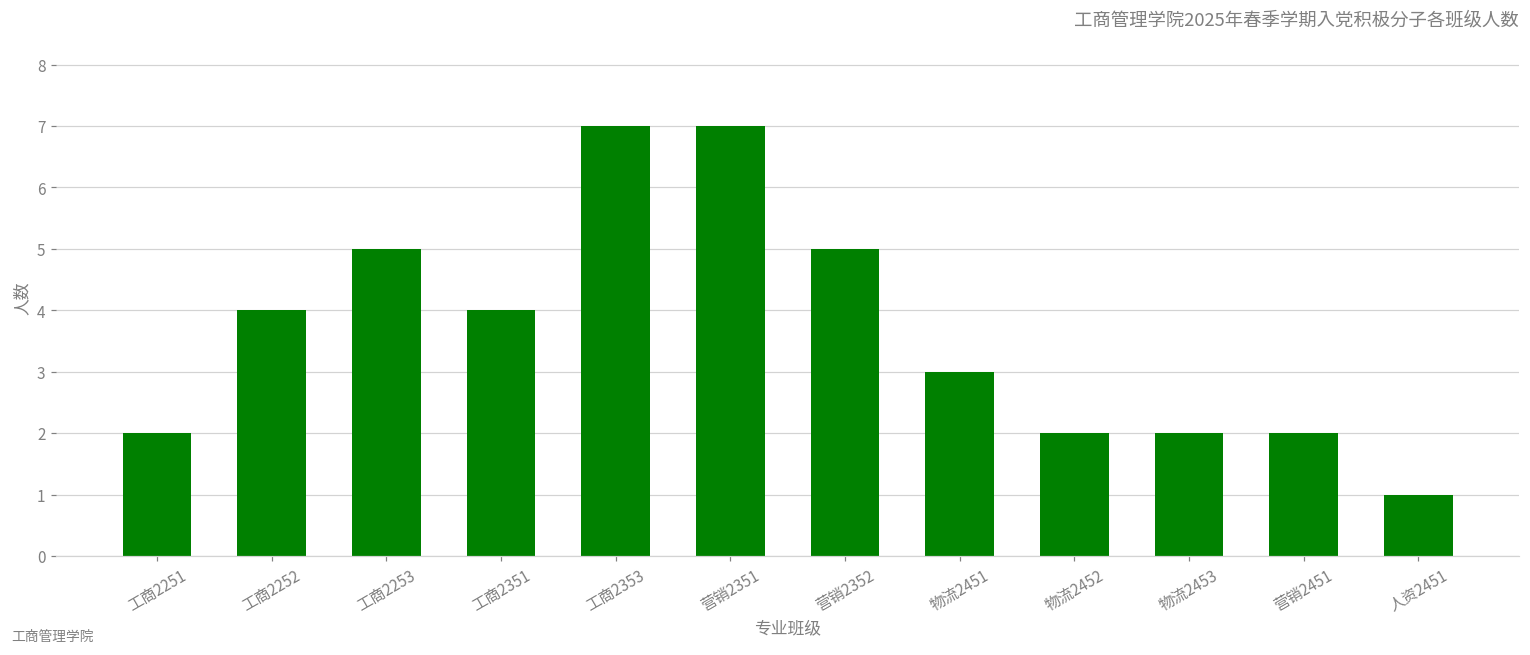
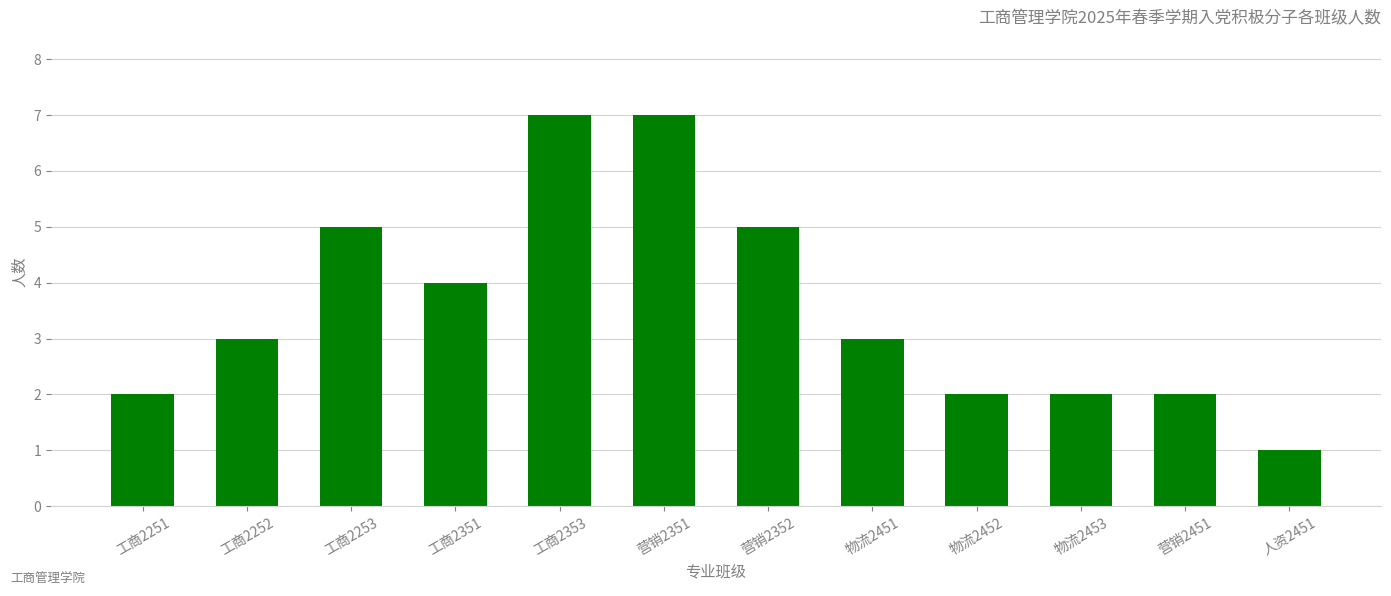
工商2252: 4 -> 3
